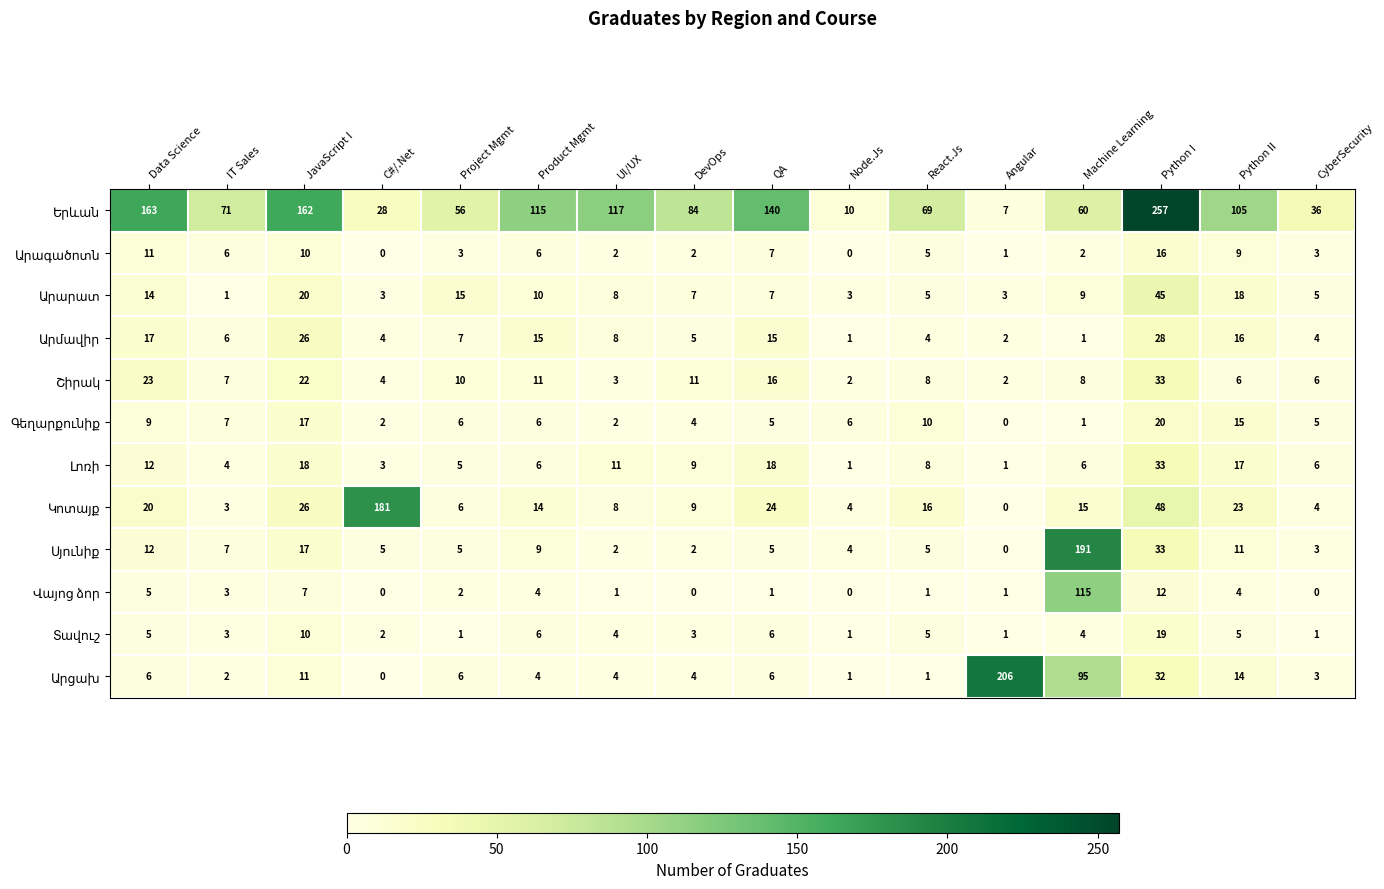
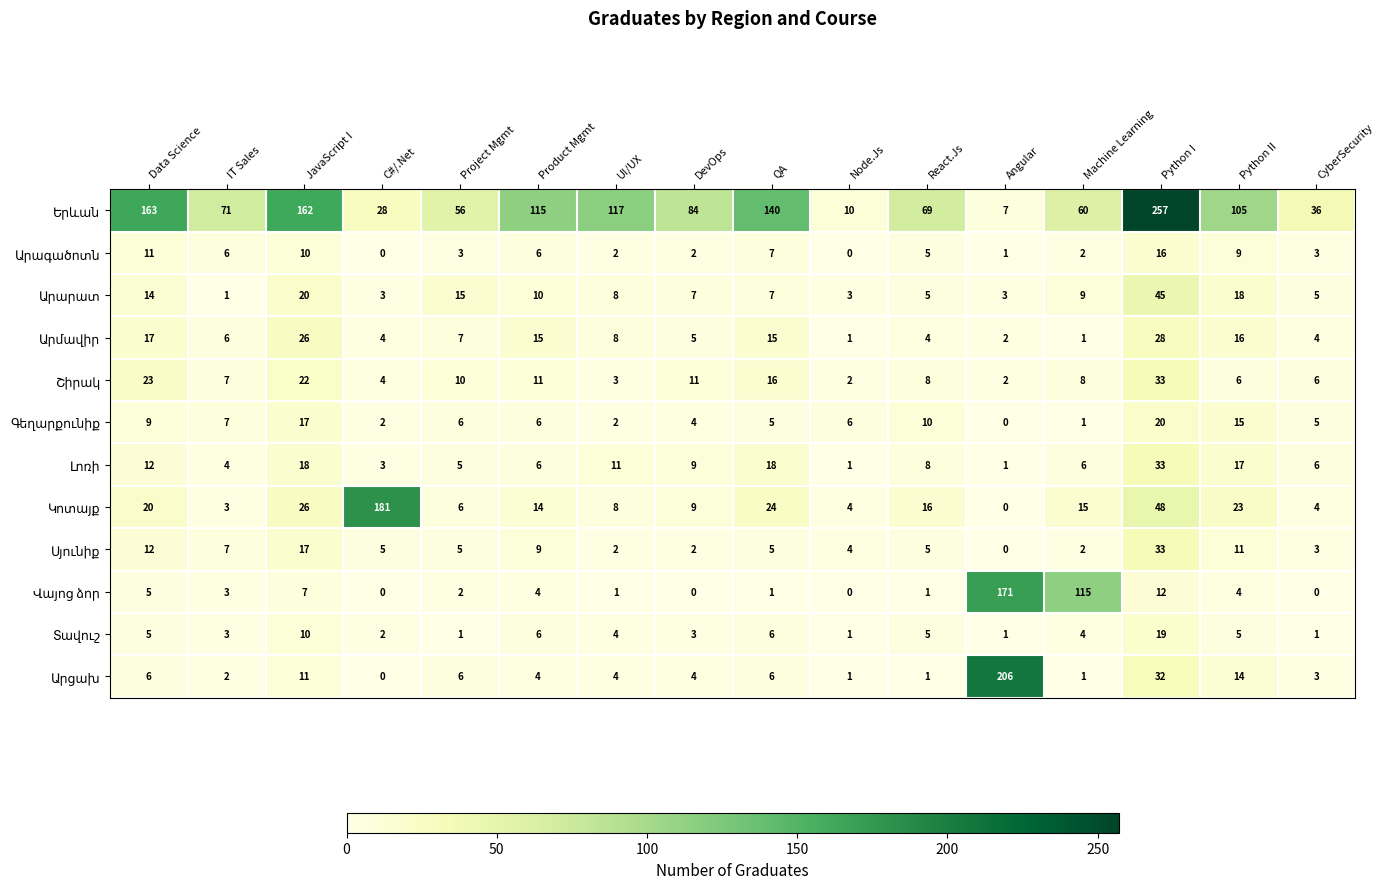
Սյունիք, Machine Learning: 191 -> 2
Վայոց ձոր, Angular: 1 -> 171
Արցախ, Machine Learning: 95 -> 1
